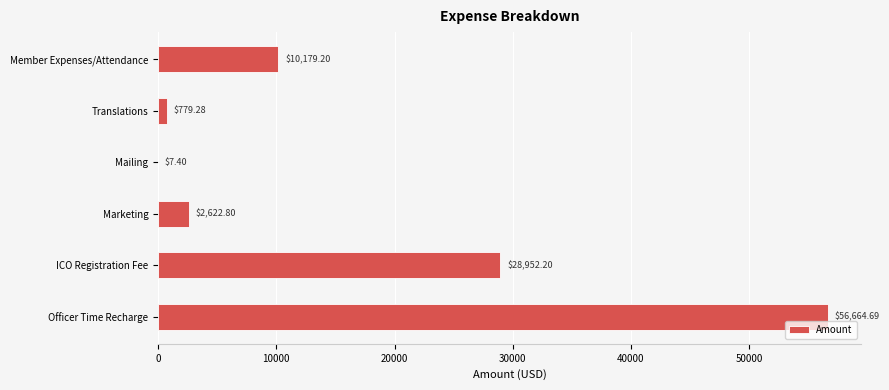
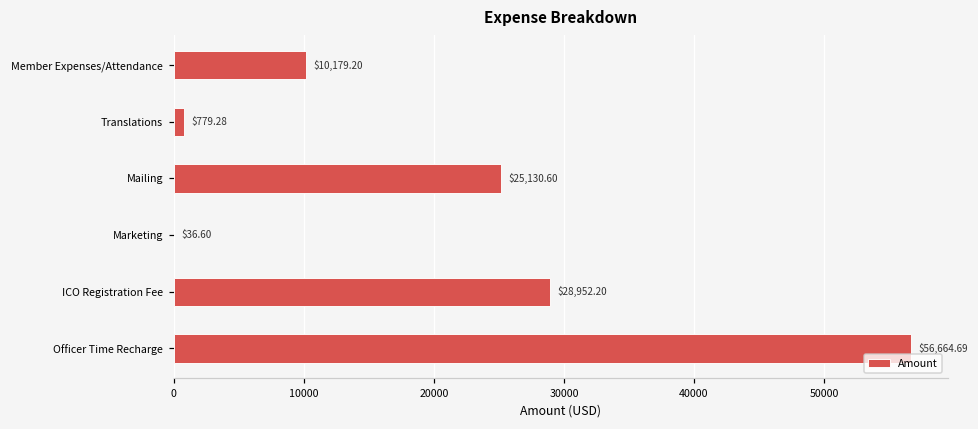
Mailing: $7.40 -> $25,130.60
Marketing: $2,622.80 -> $36.60
